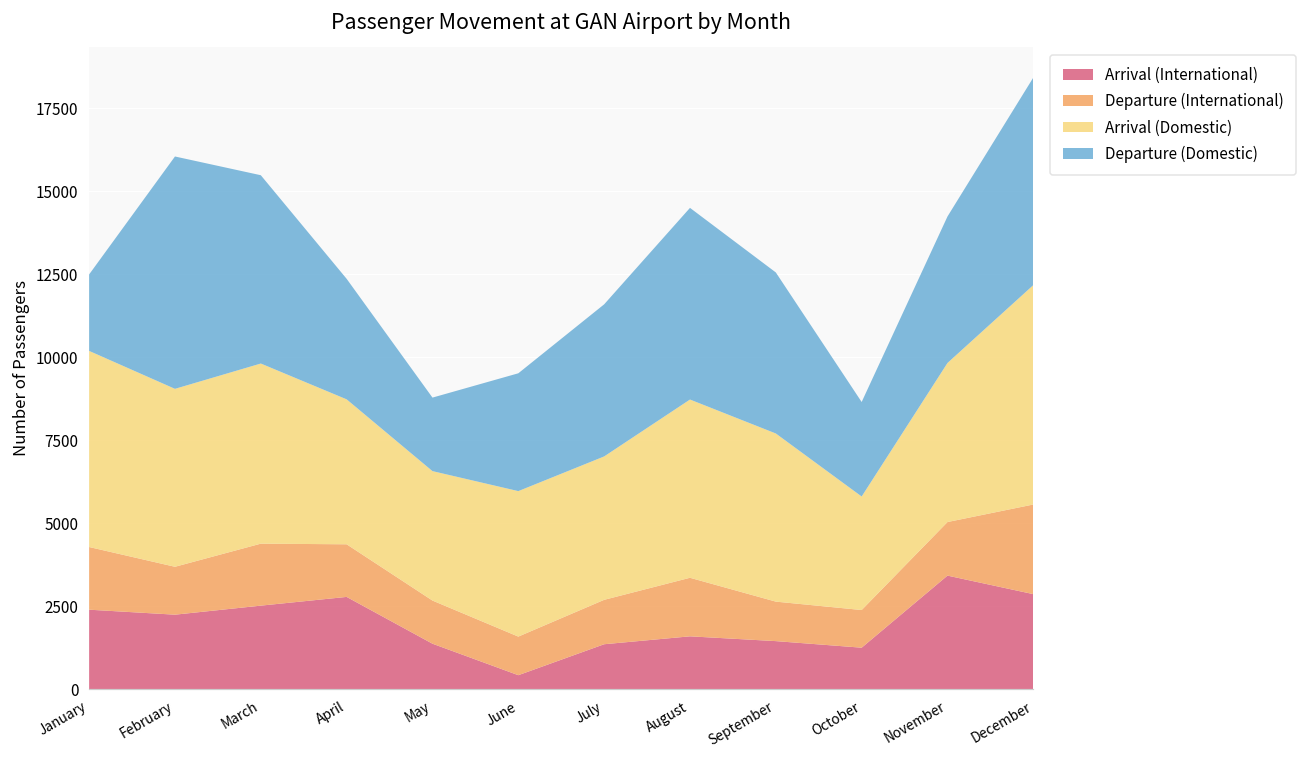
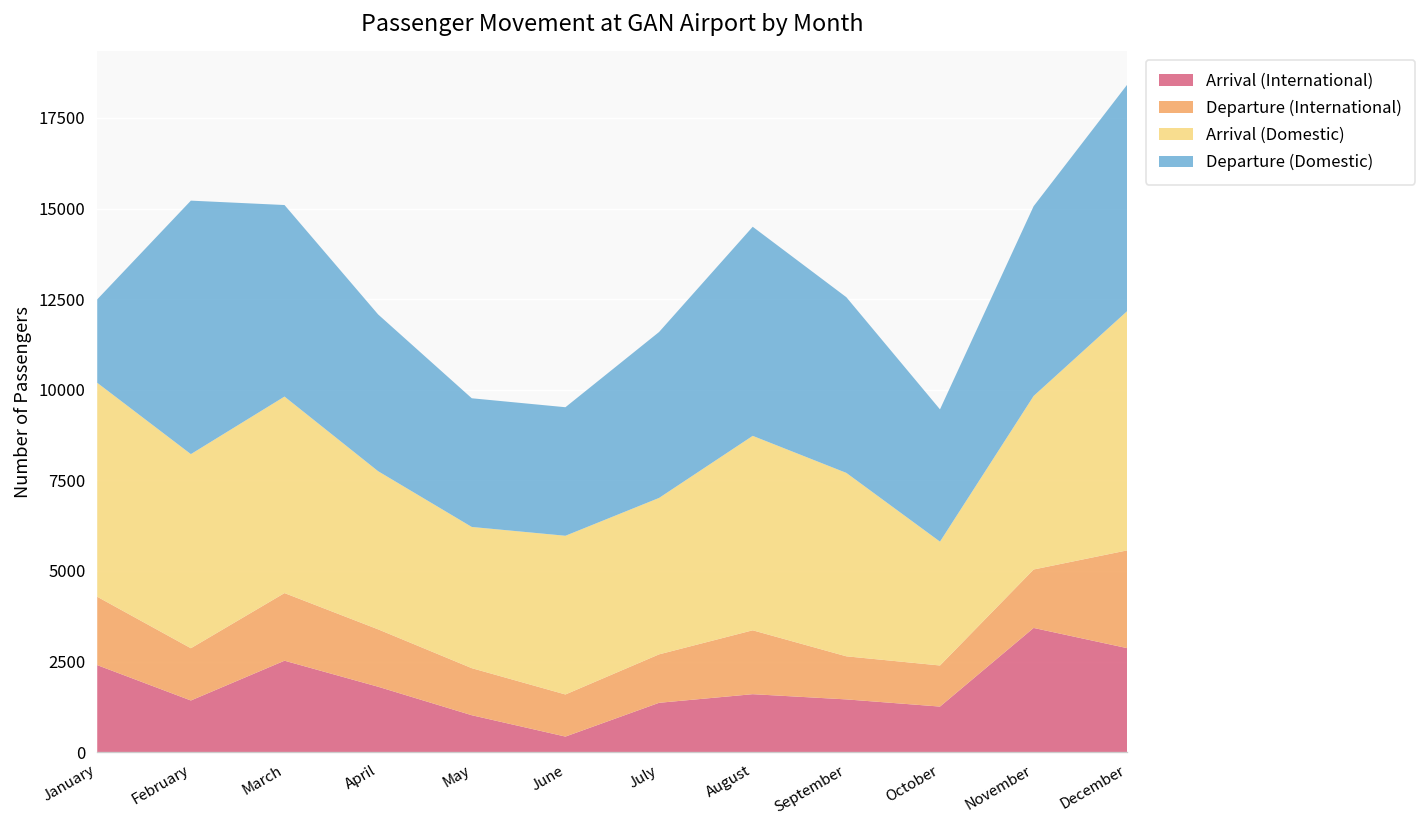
Arrival (International), February: 2300 -> 1400
Departure (Domestic), March: 5700 -> 5300
Arrival (International), April: 2800 -> 1800
Departure (Domestic), April: 3600 -> 4300
Arrival (International), May: 1400 -> 1000
Departure (Domestic), May: 2200 -> 3600
Departure (Domestic), October: 2800 -> 3700
Departure (Domestic), November: 4400 -> 5200
